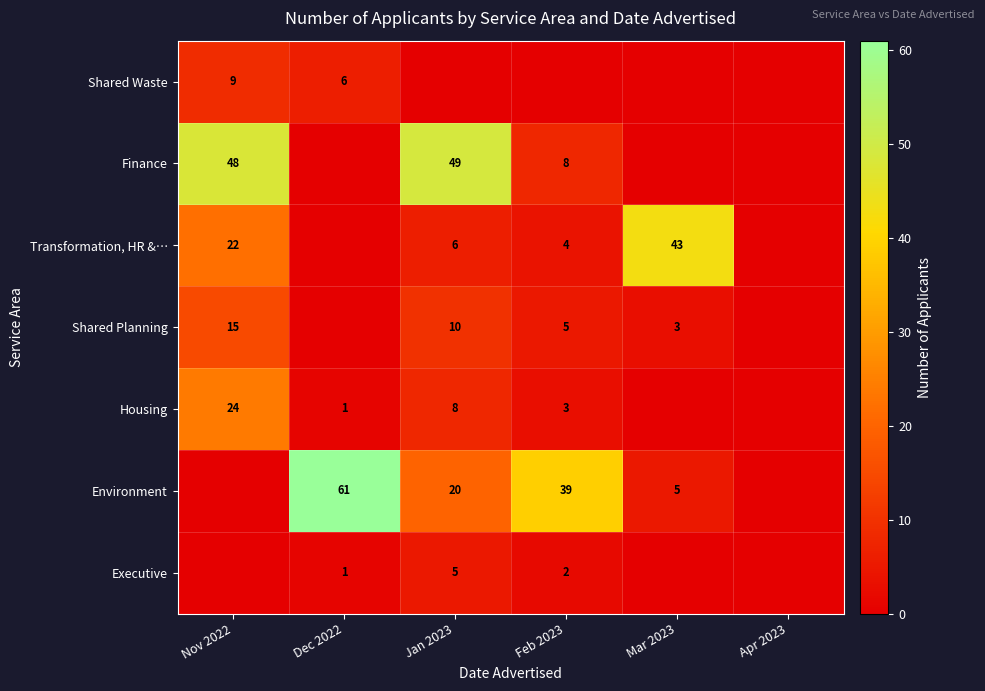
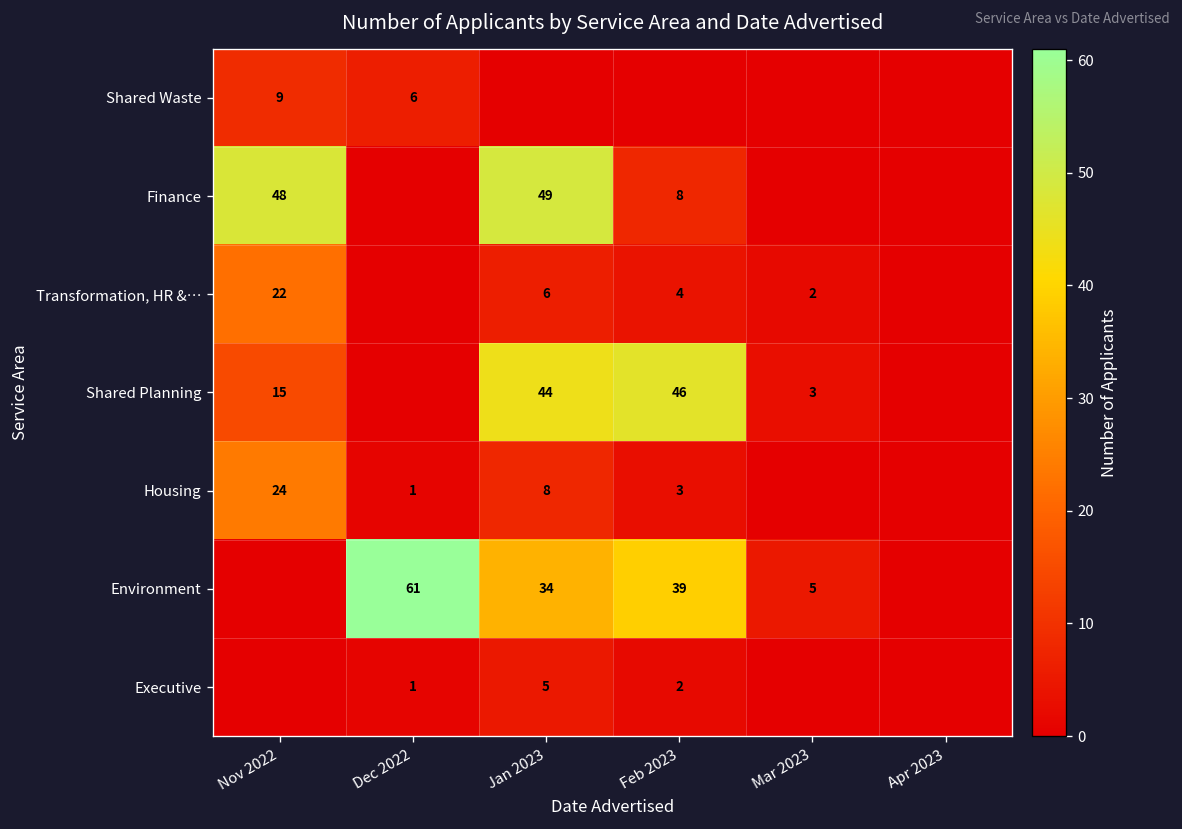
Transformation, HR &…, Mar 2023: 43 -> 2
Shared Planning, Jan 2023: 10 -> 44
Shared Planning, Feb 2023: 5 -> 46
Environment, Jan 2023: 20 -> 34
